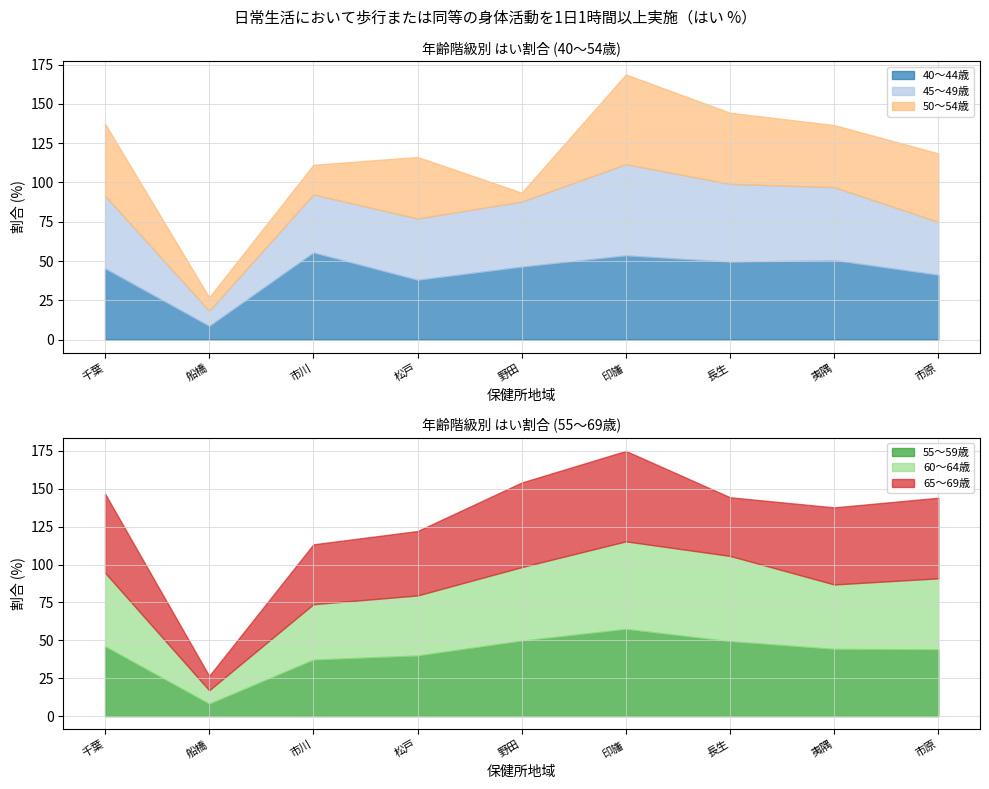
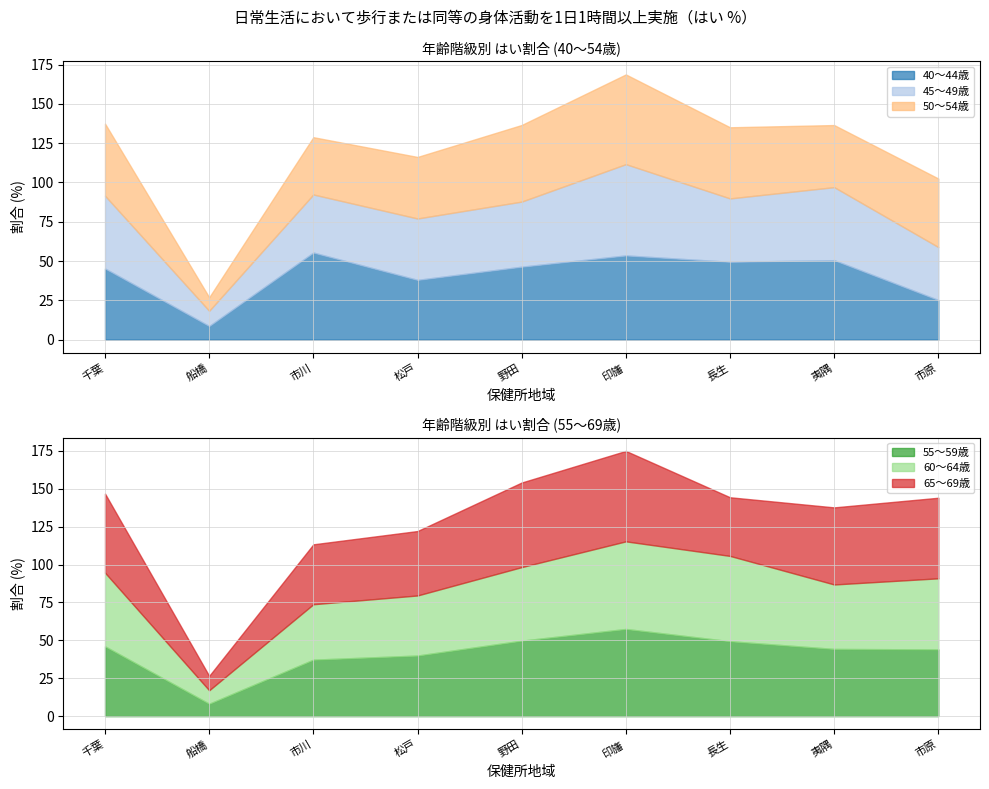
年齢階級別 はい割合 (40～54歳), 50～54歳, 市川: 19 -> 36
年齢階級別 はい割合 (40～54歳), 50～54歳, 野田: 6 -> 49
年齢階級別 はい割合 (40～54歳), 45～49歳, 長生: 50 -> 40
年齢階級別 はい割合 (40～54歳), 40～44歳, 市原: 41 -> 25
